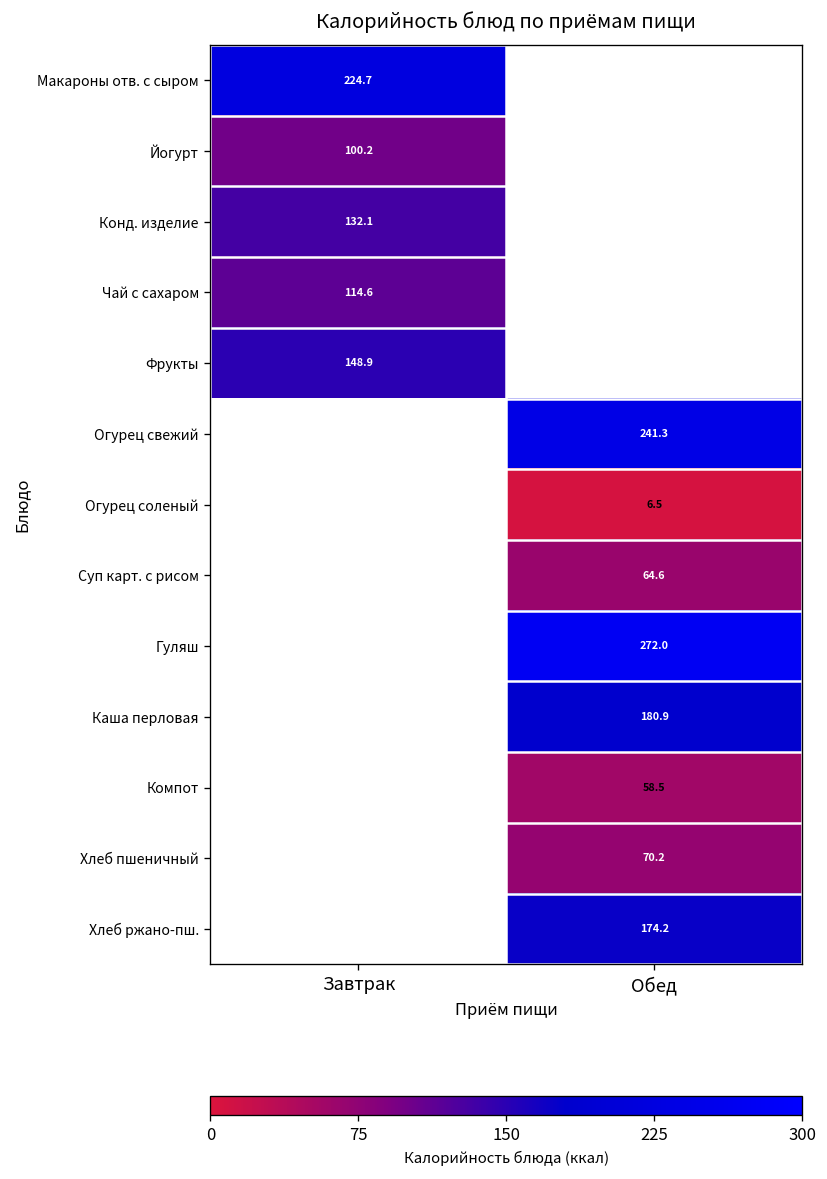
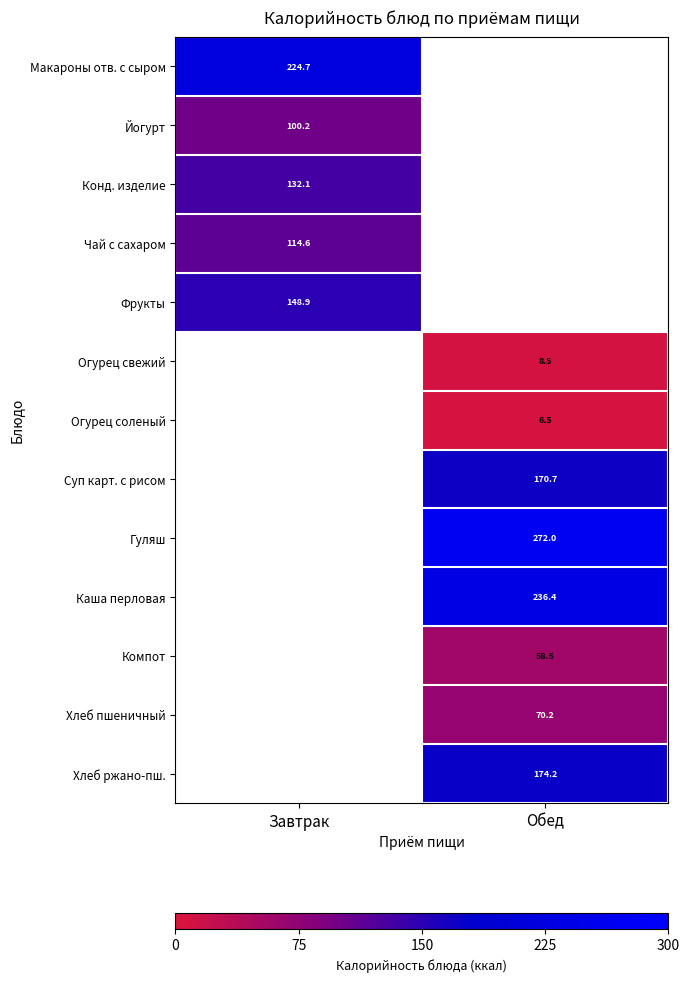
Огурец свежий, Обед: 241.3 -> 8.5
Суп карт. с рисом, Обед: 64.6 -> 170.7
Каша перловая, Обед: 180.9 -> 236.4
